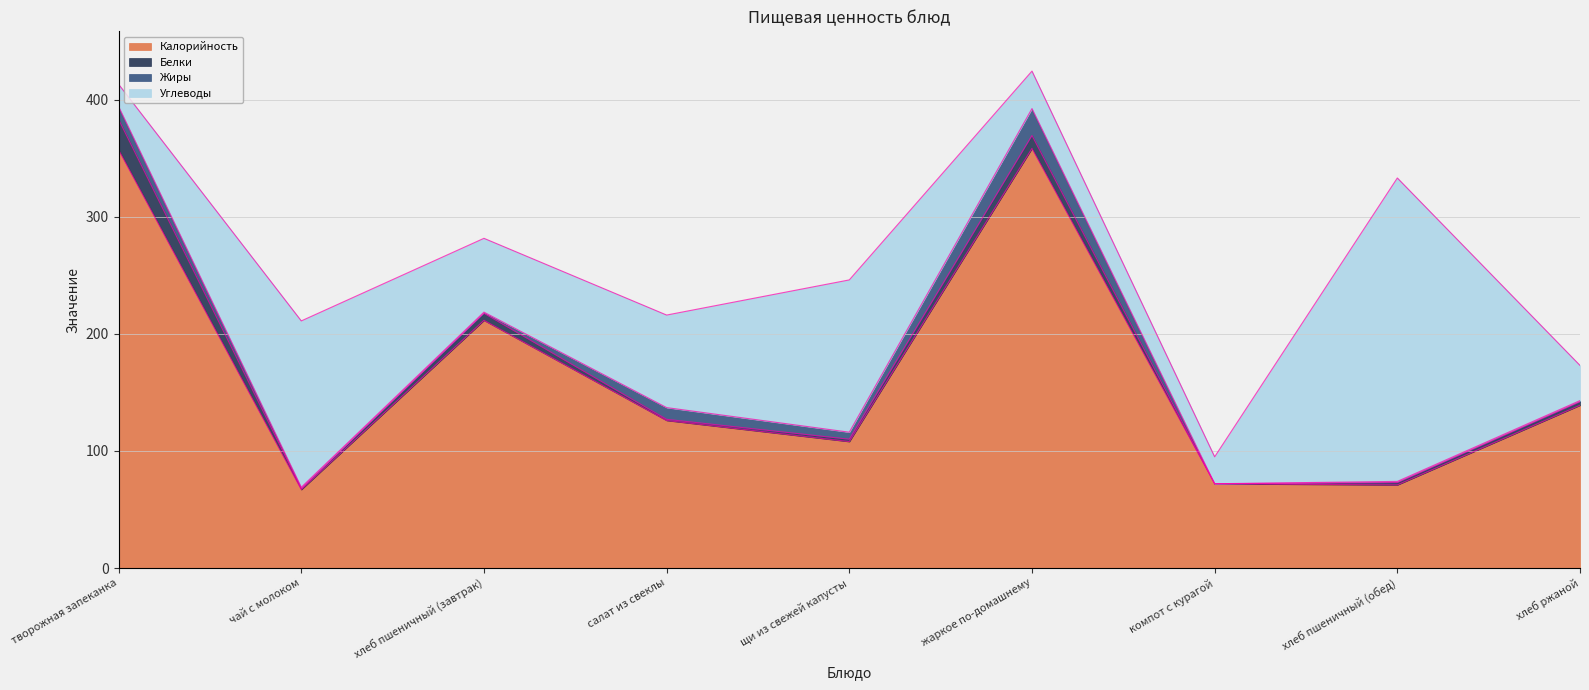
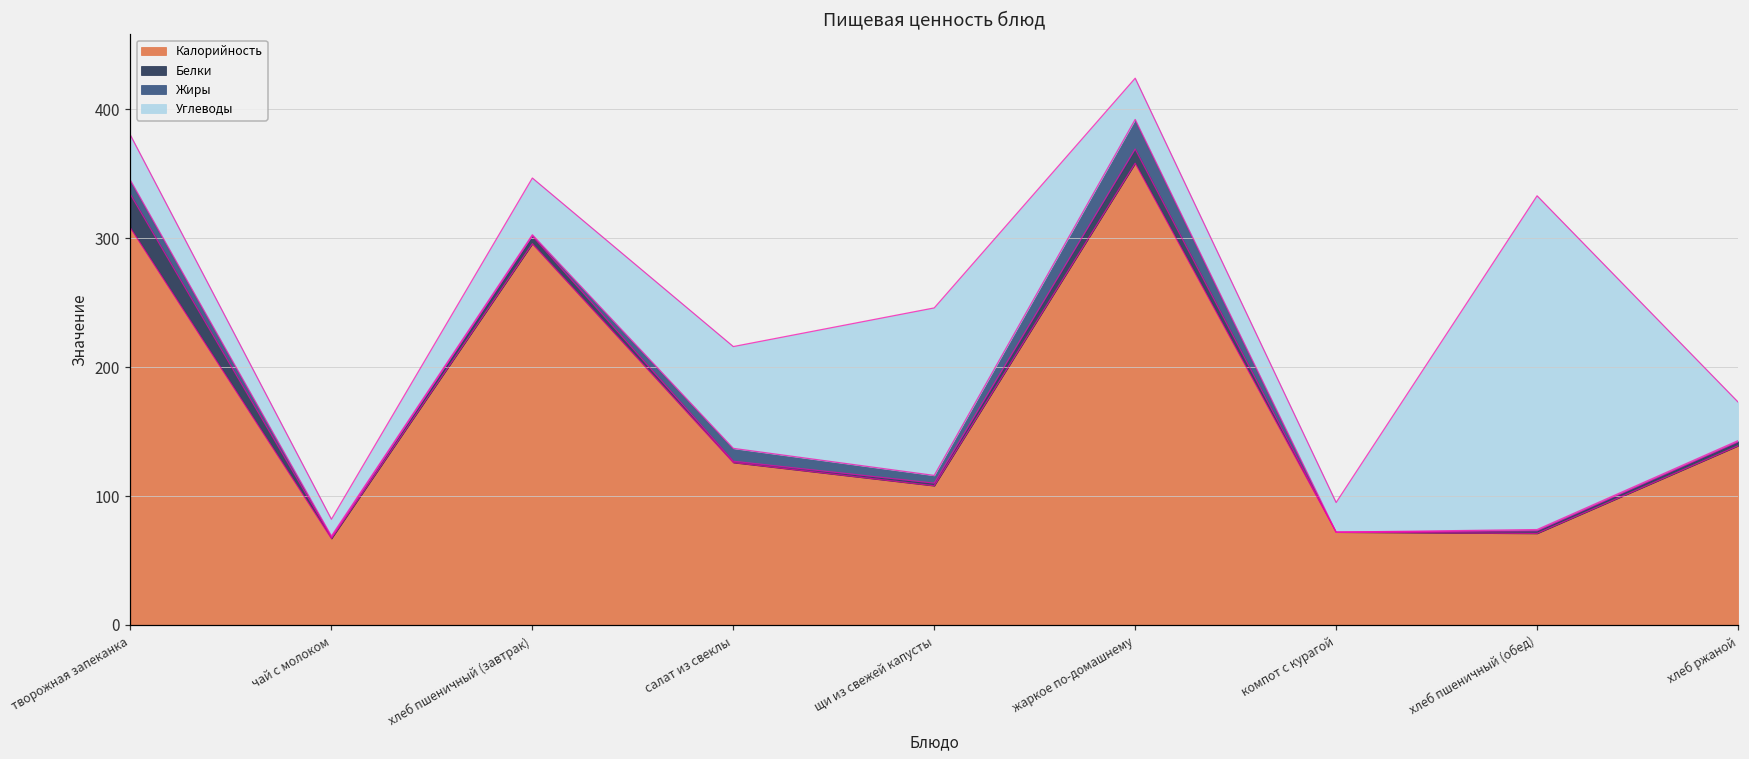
Калорийность, творожная запеканка: 357 -> 308
Углеводы, творожная запеканка: 19 -> 35
Углеводы, чай с молоком: 142 -> 13
Калорийность, хлеб пшеничный (завтрак): 212 -> 296
Углеводы, хлеб пшеничный (завтрак): 63 -> 44
